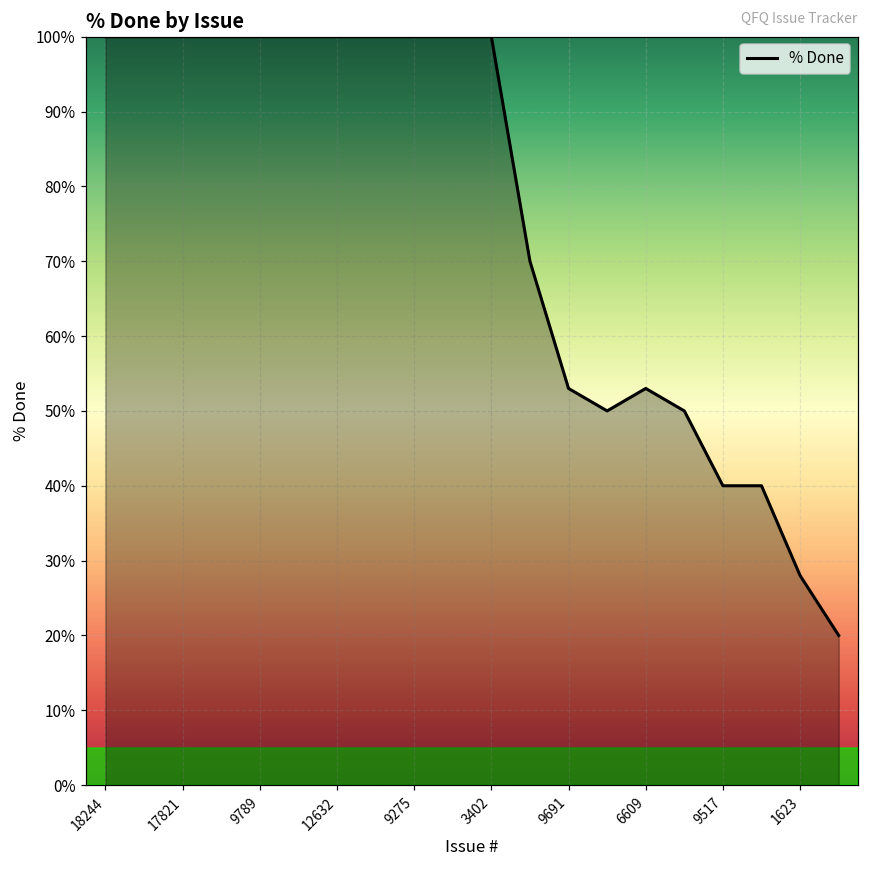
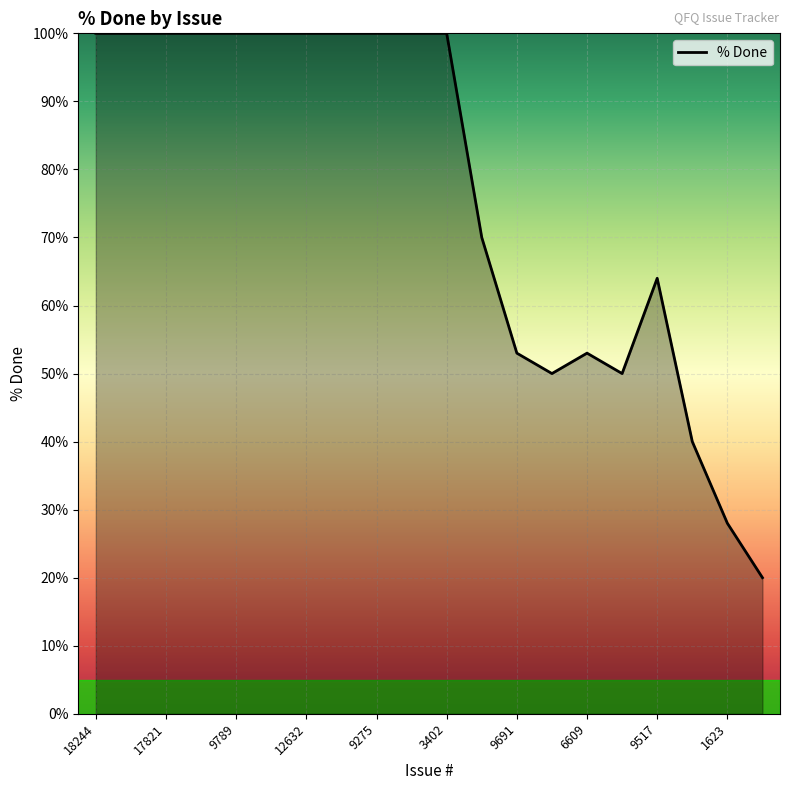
9517: 40% -> 64%
